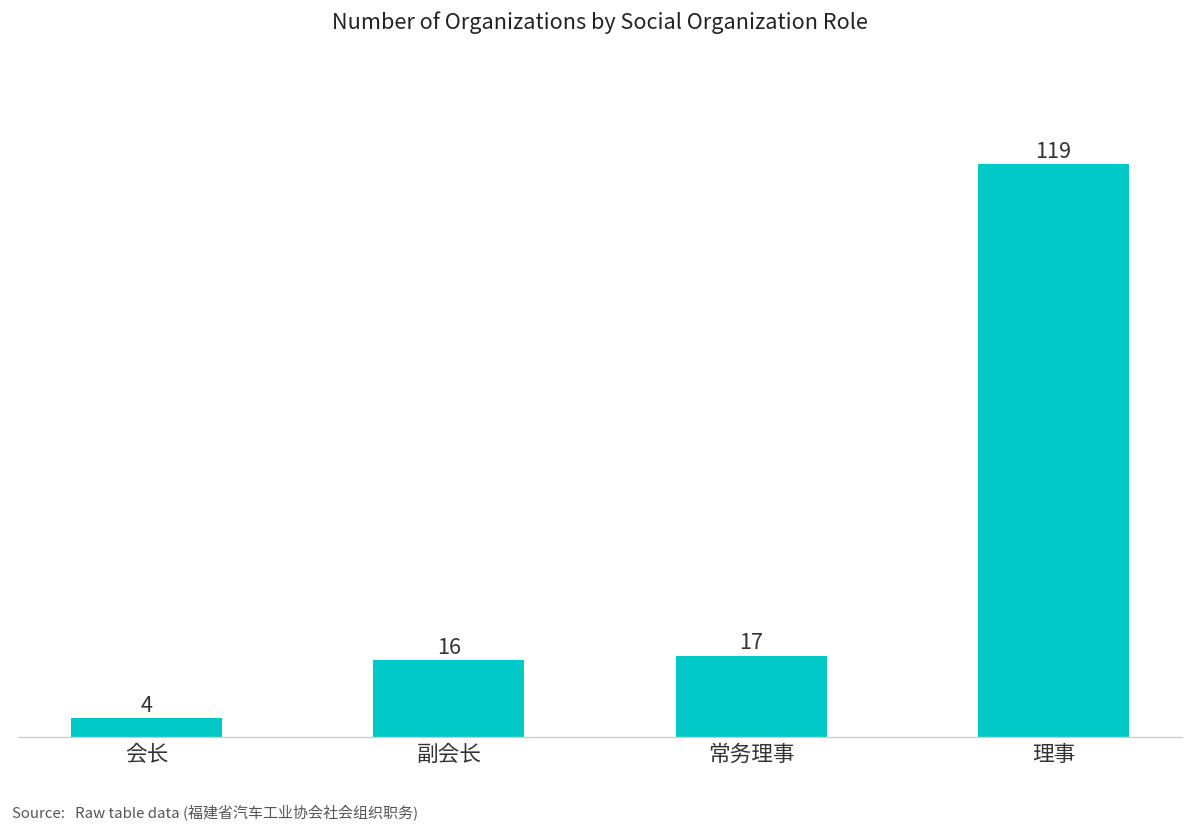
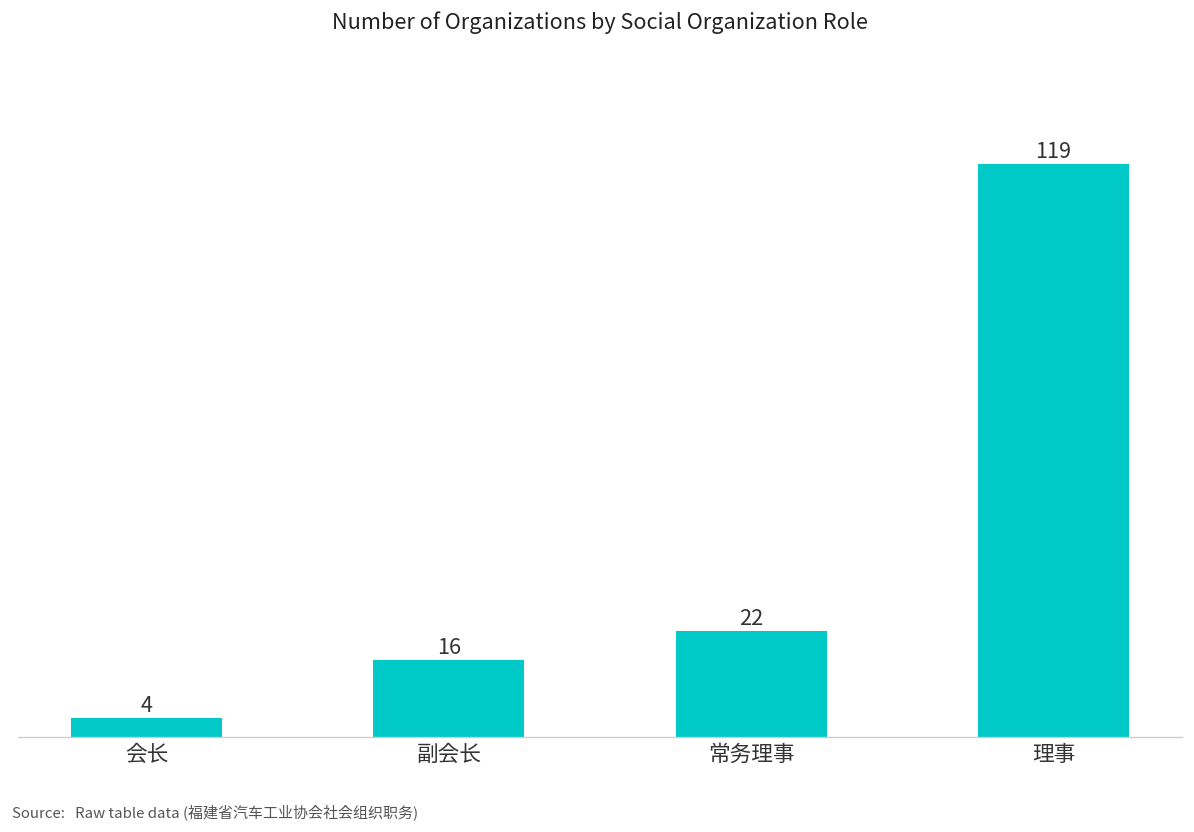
常务理事: 17 -> 22
